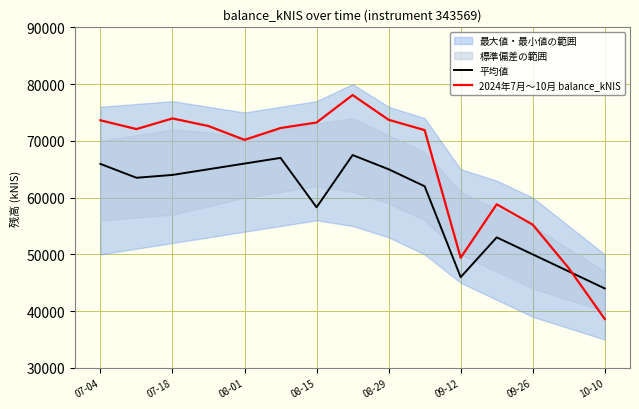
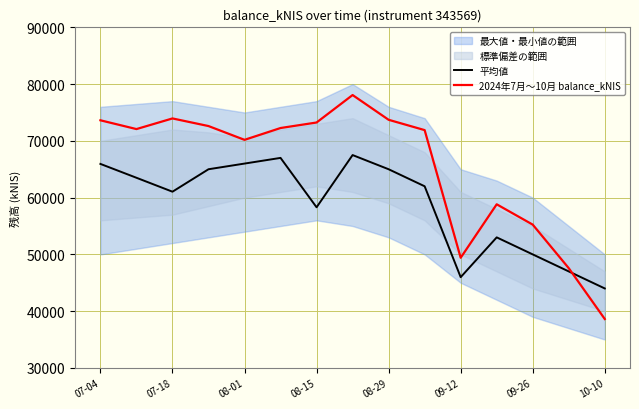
平均値, 07-18: 64000 -> 61000
